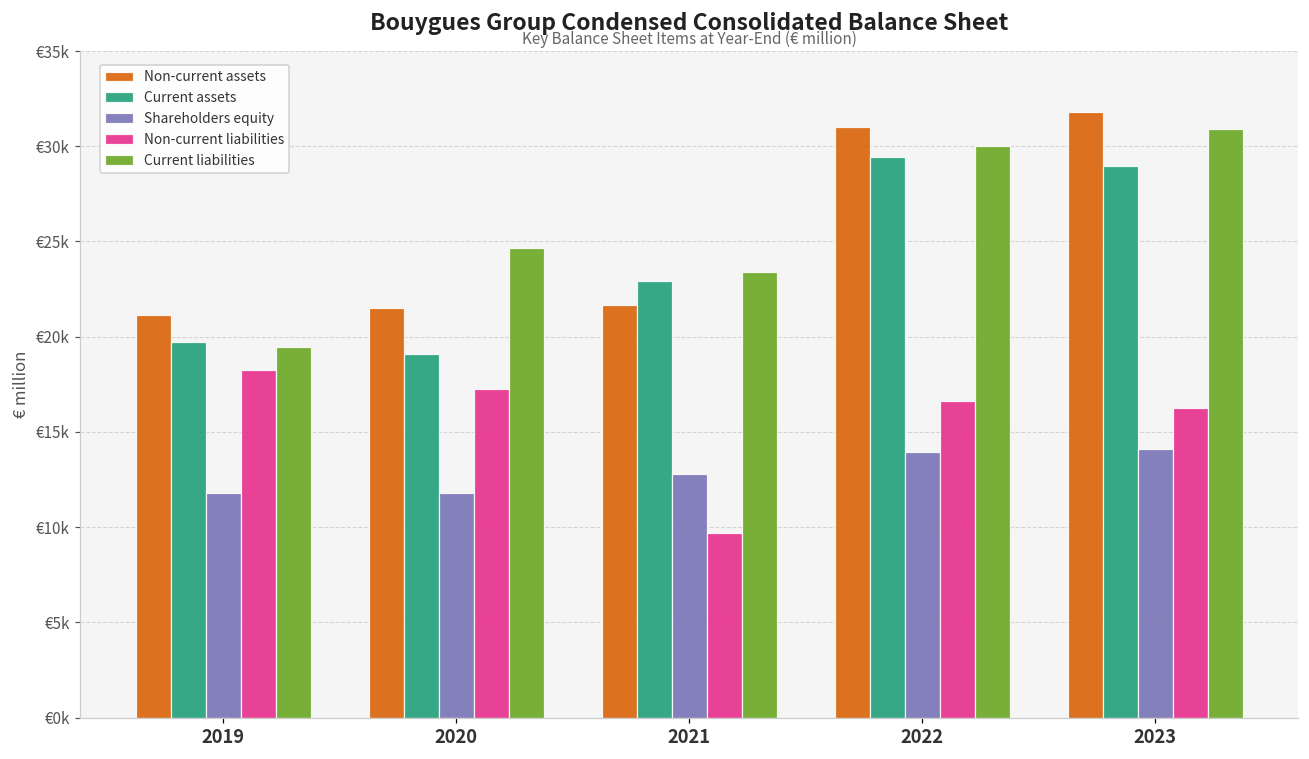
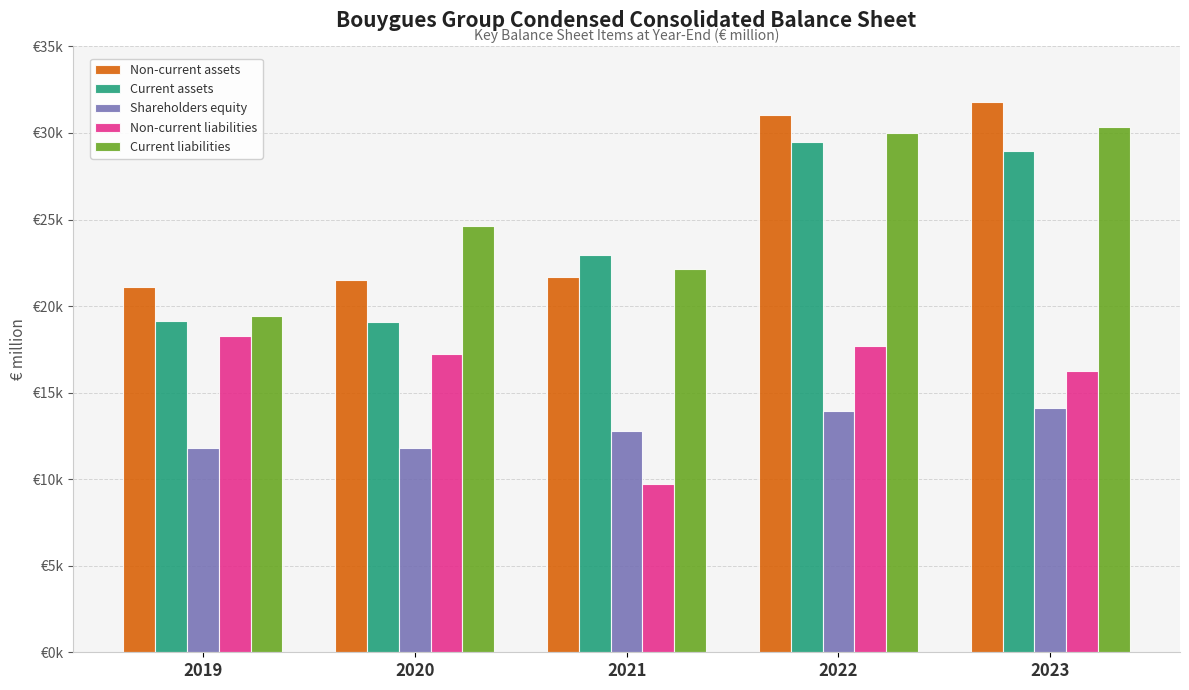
Current assets, 2019: €19700 -> €19100
Current liabilities, 2021: €23400 -> €22100
Non-current liabilities, 2022: €16600 -> €17700
Current liabilities, 2023: €30900 -> €30400
